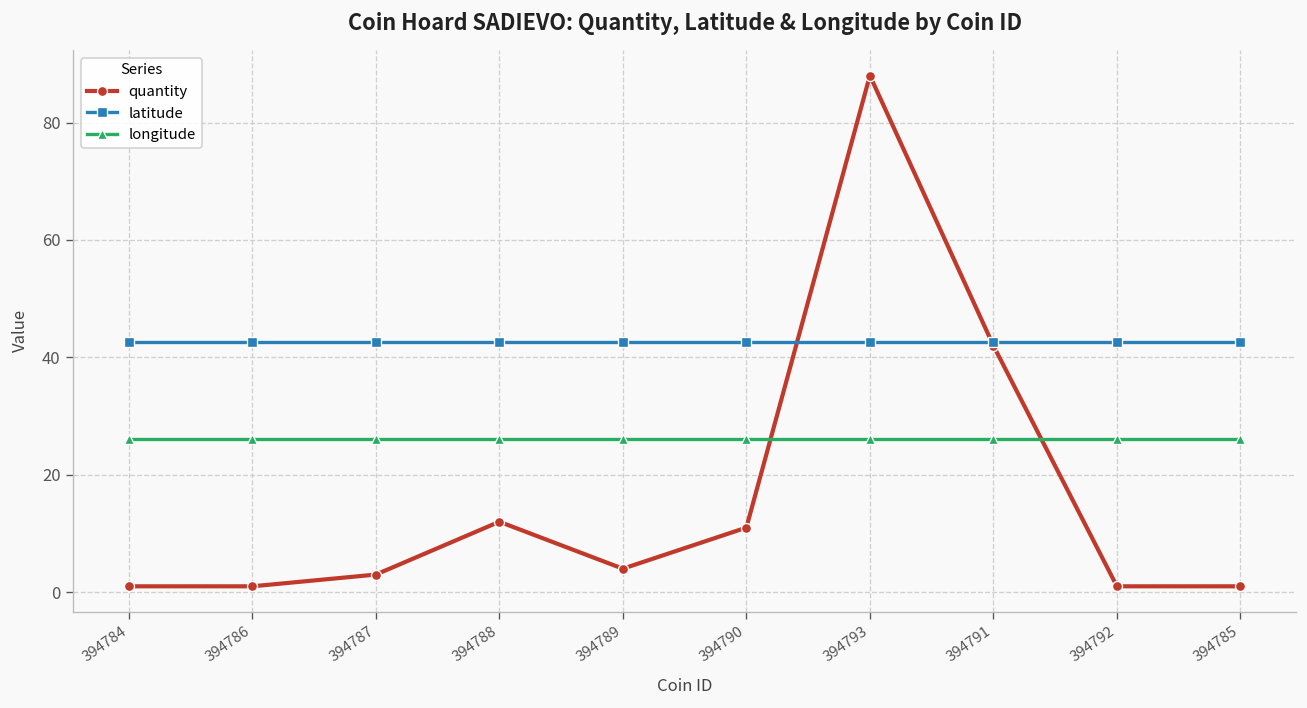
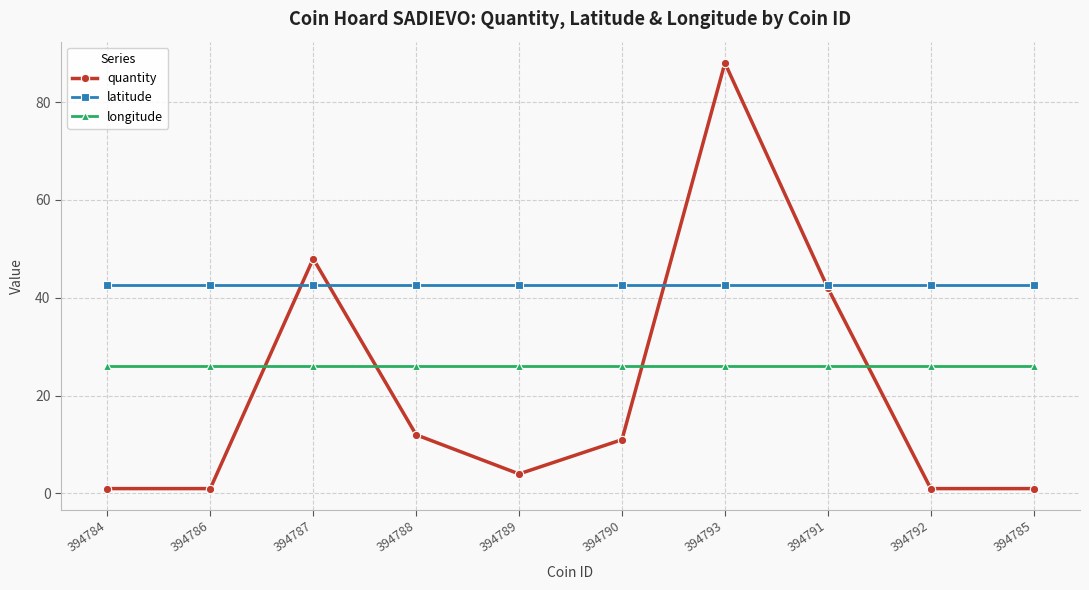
quantity, 394787: 3 -> 48
